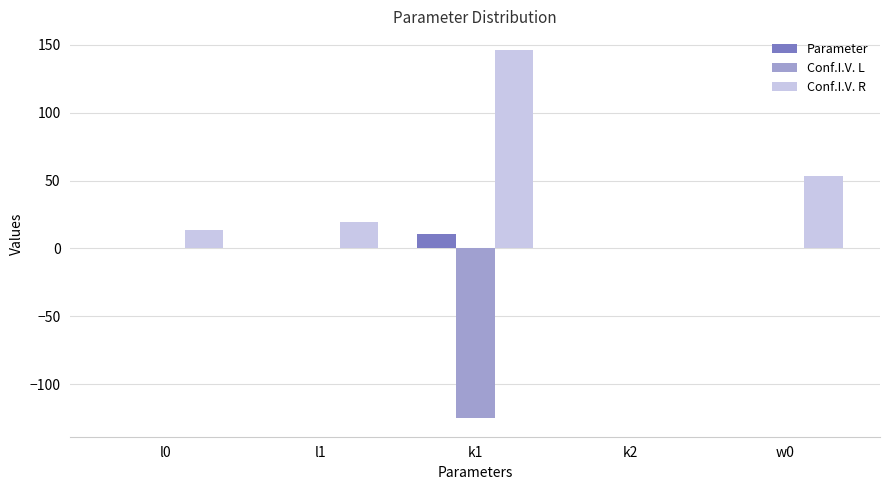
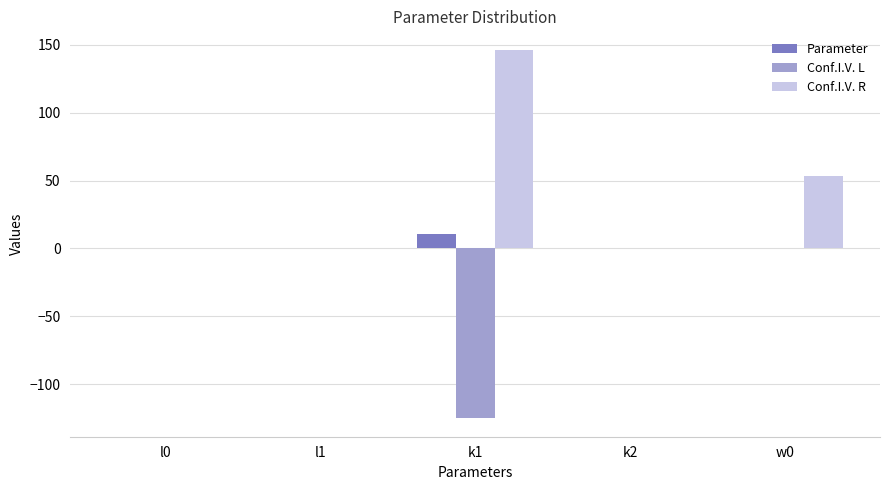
Conf.I.V. R, l0: 14 -> 0
Conf.I.V. R, l1: 19 -> 0
